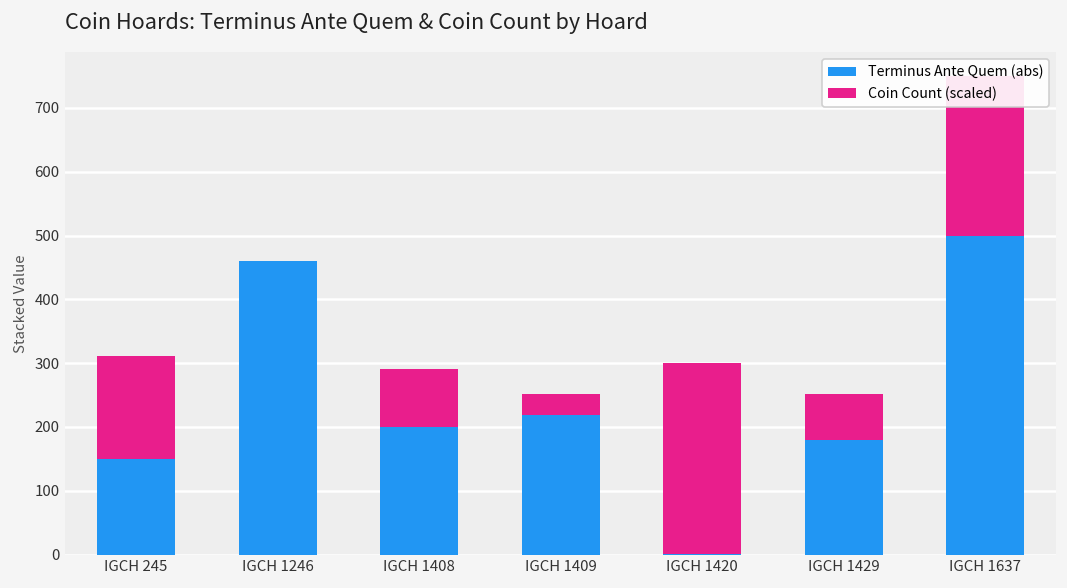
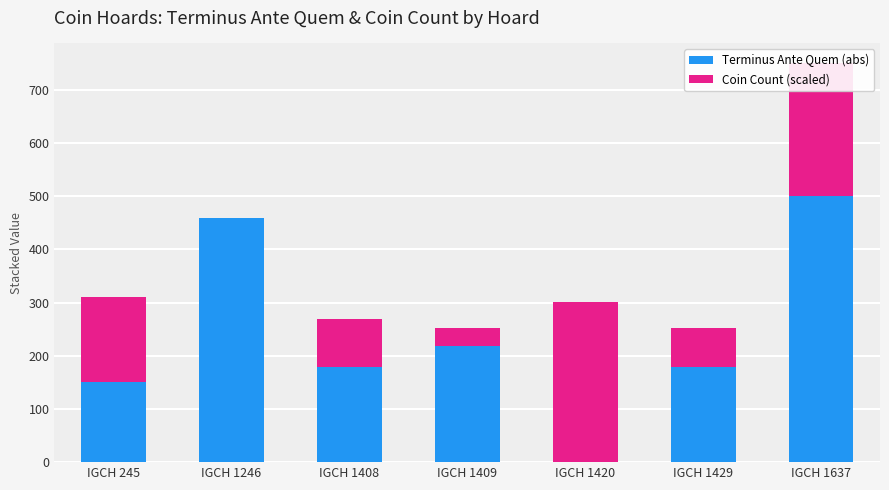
Terminus Ante Quem (abs), IGCH 1408: 200 -> 180
